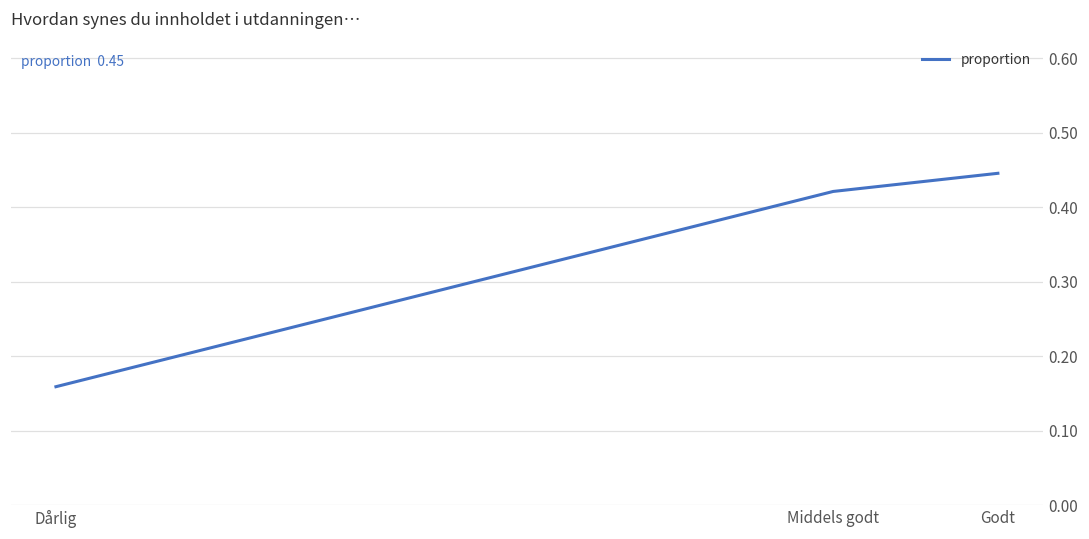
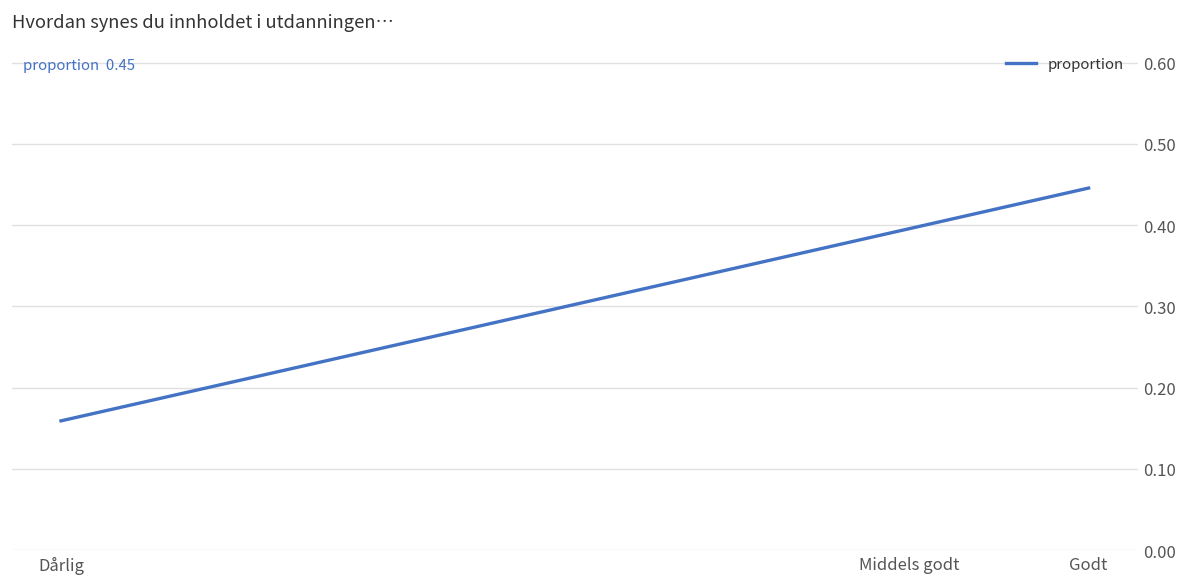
Middels godt: 0.42 -> 0.40
